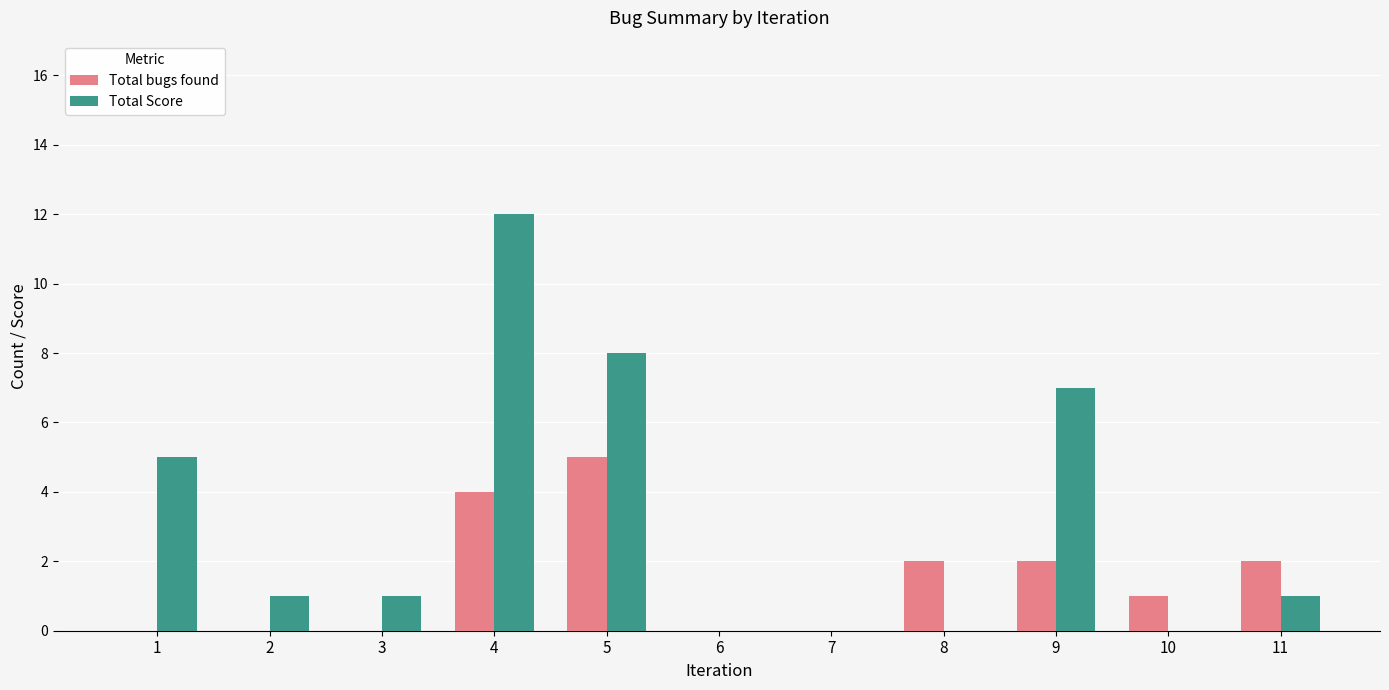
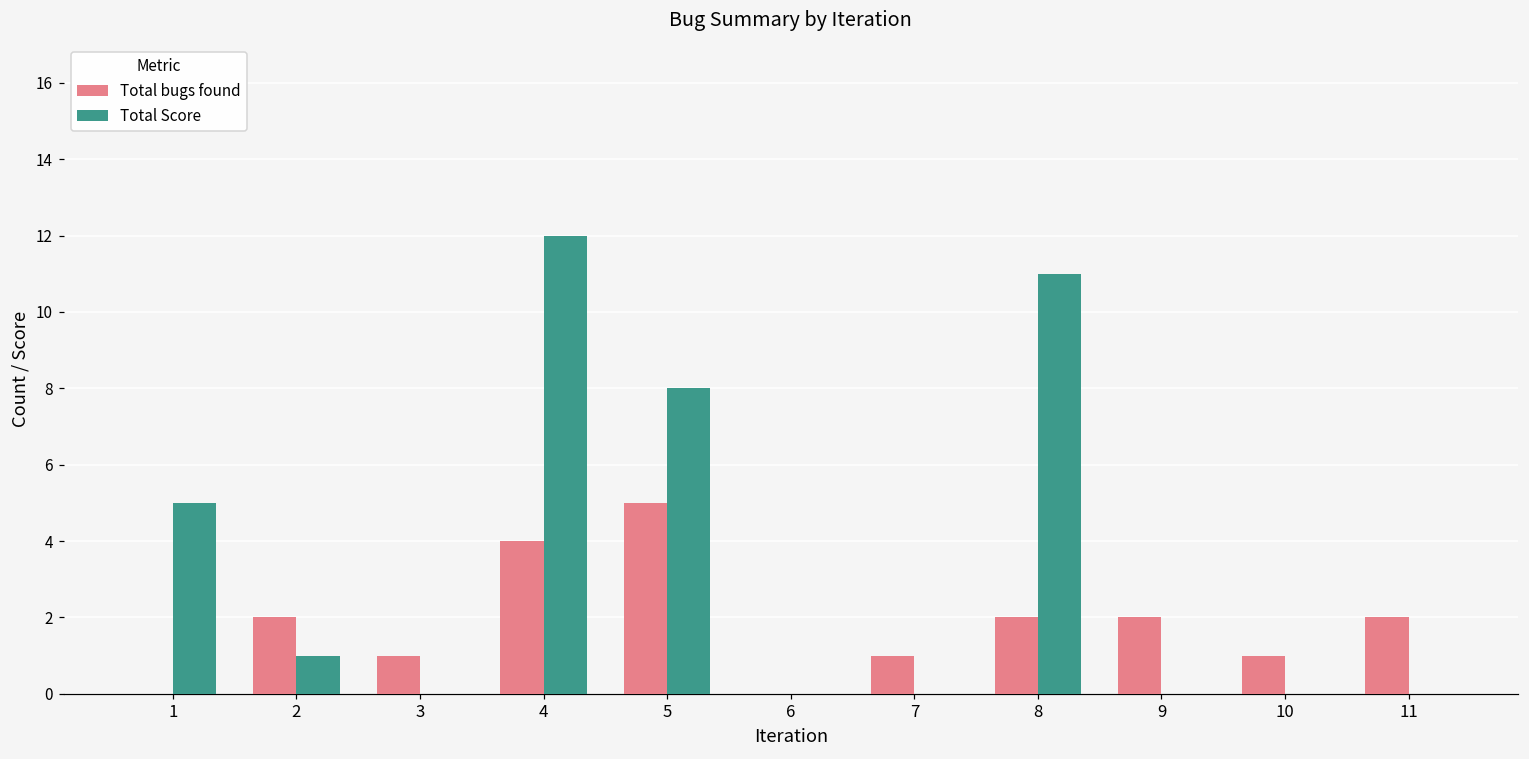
Total bugs found, 2: 0 -> 2
Total bugs found, 3: 0 -> 1
Total Score, 3: 1 -> 0
Total bugs found, 7: 0 -> 1
Total Score, 8: 0 -> 11
Total Score, 9: 7 -> 0
Total Score, 11: 1 -> 0
